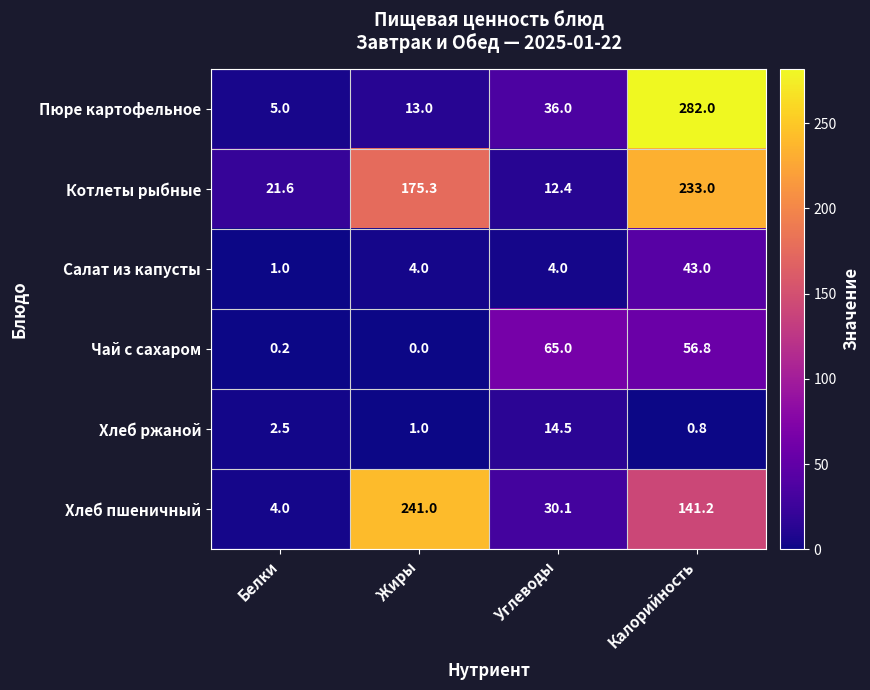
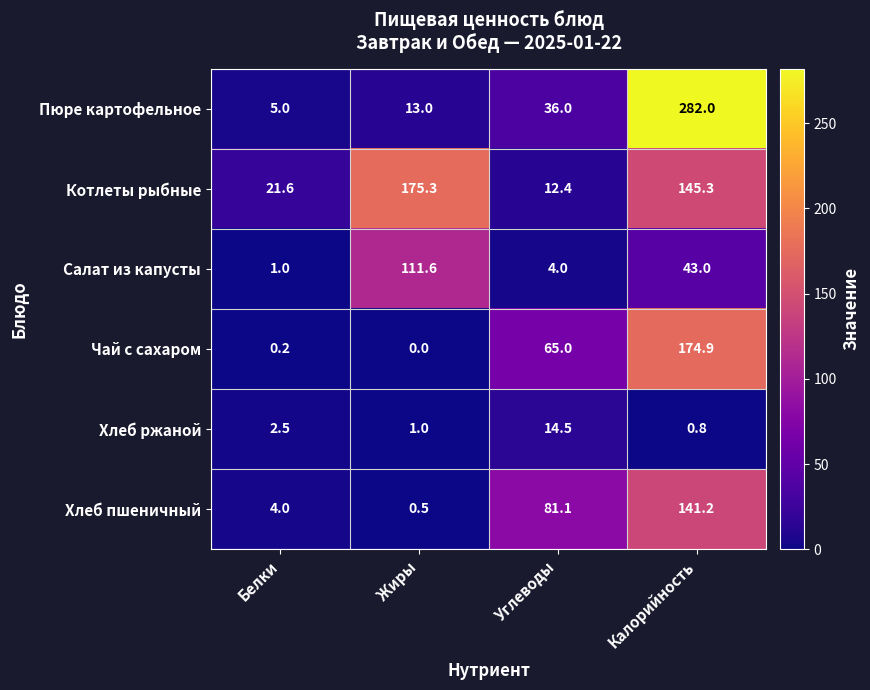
Котлеты рыбные, Калорийность: 233.0 -> 145.3
Салат из капусты, Жиры: 4.0 -> 111.6
Чай с сахаром, Калорийность: 56.8 -> 174.9
Хлеб пшеничный, Жиры: 241.0 -> 0.5
Хлеб пшеничный, Углеводы: 30.1 -> 81.1
